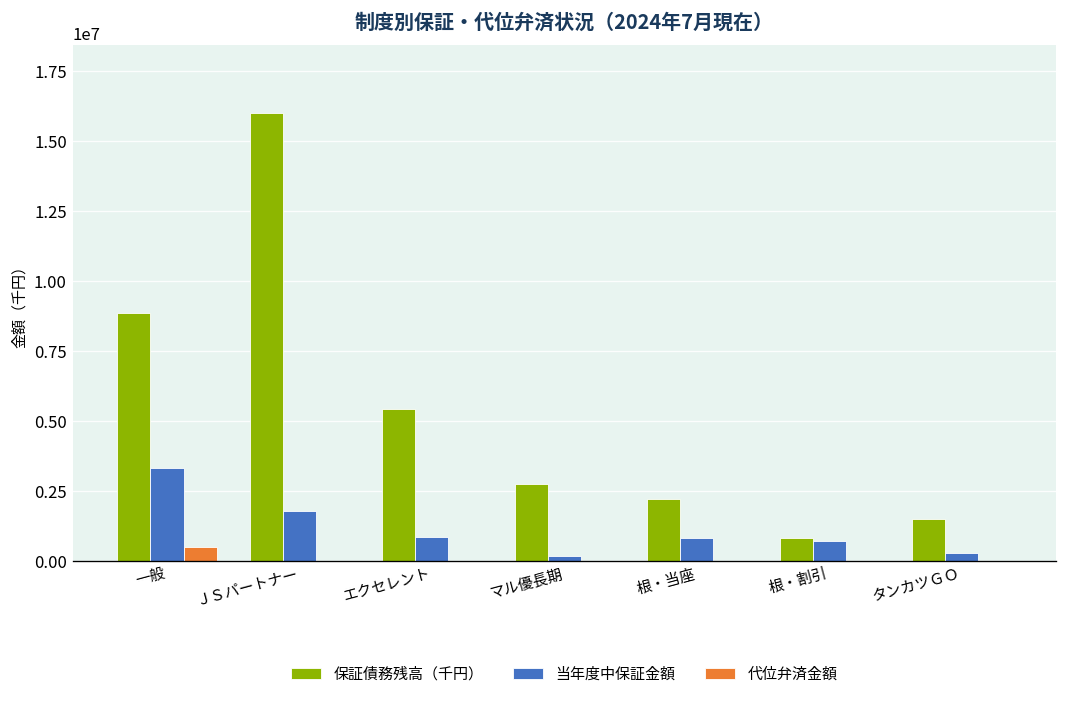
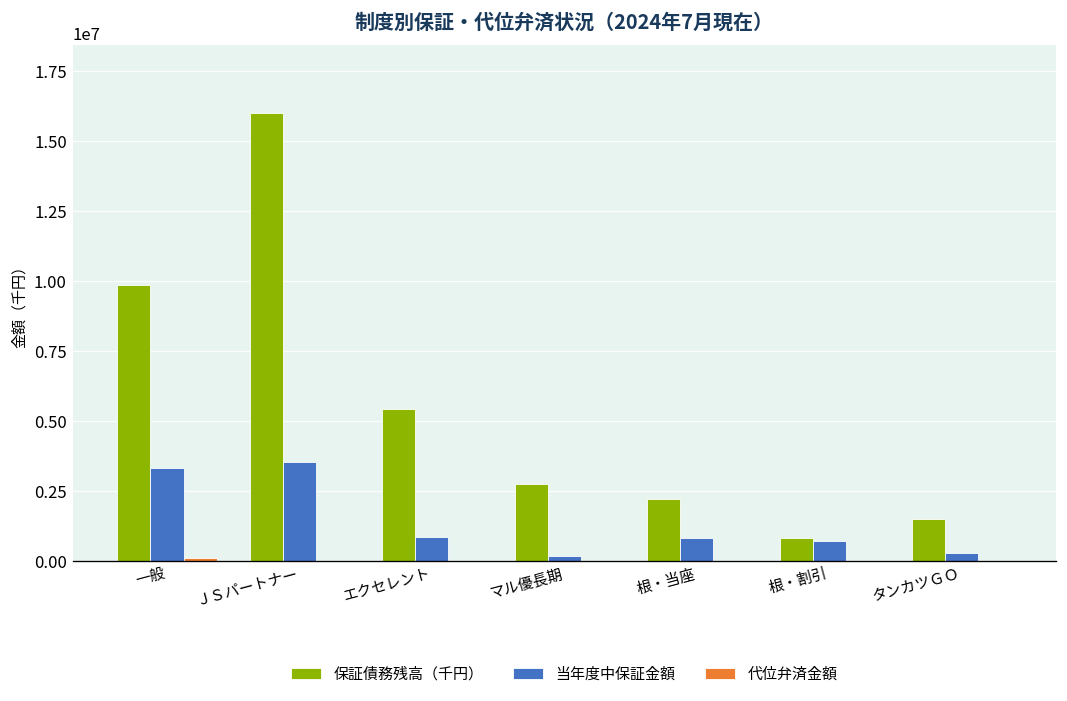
保証債務残高（千円）, 一般: 8900000 -> 9900000
代位弁済金額, 一般: 500000 -> 100000
当年度中保証金額, ＪＳパートナー: 1800000 -> 3500000
